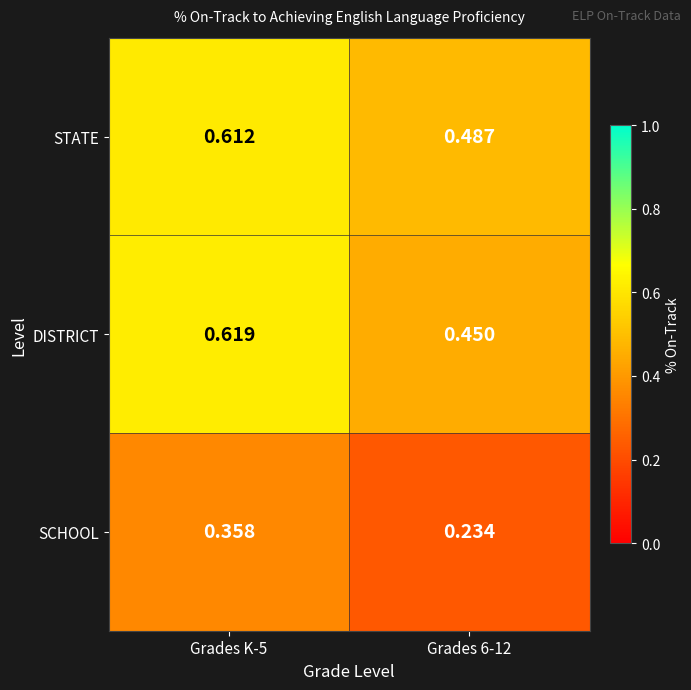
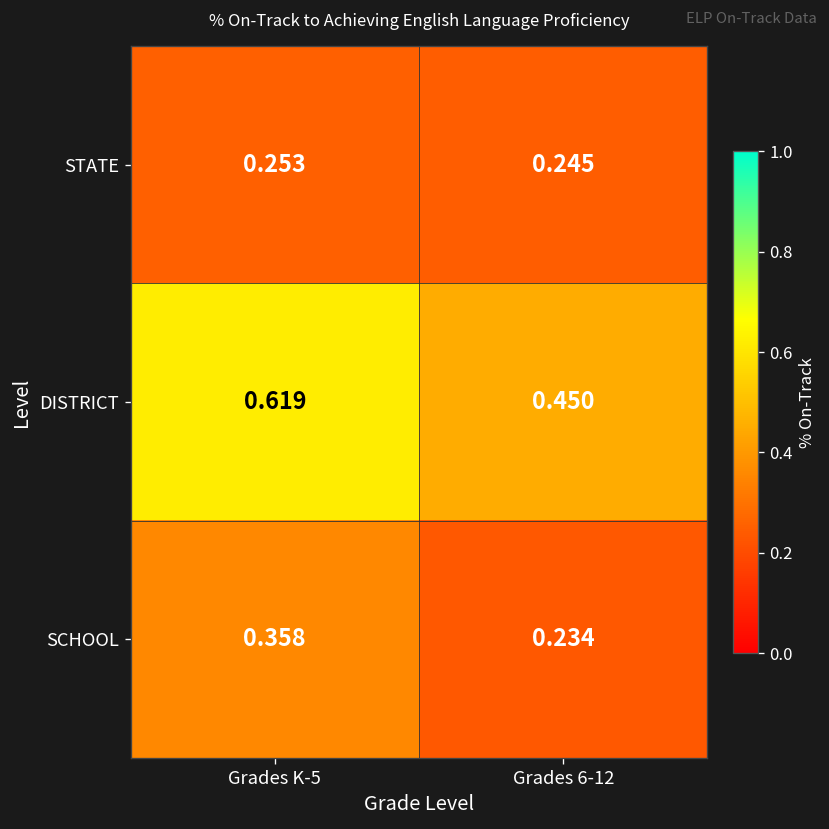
STATE, Grades K-5: 0.612 -> 0.253
STATE, Grades 6-12: 0.487 -> 0.245
